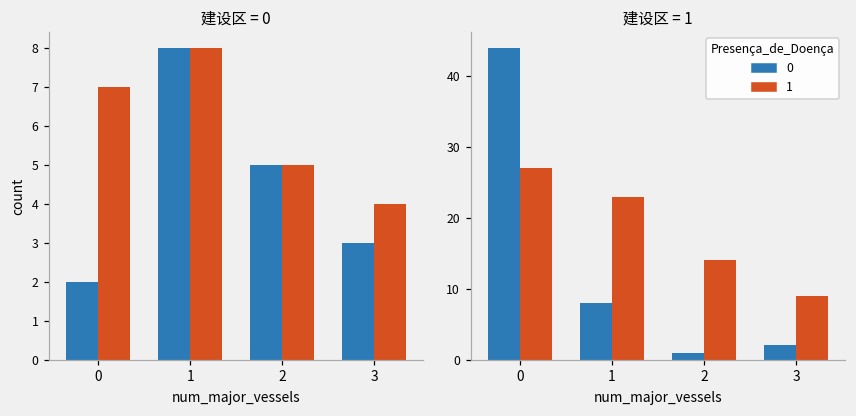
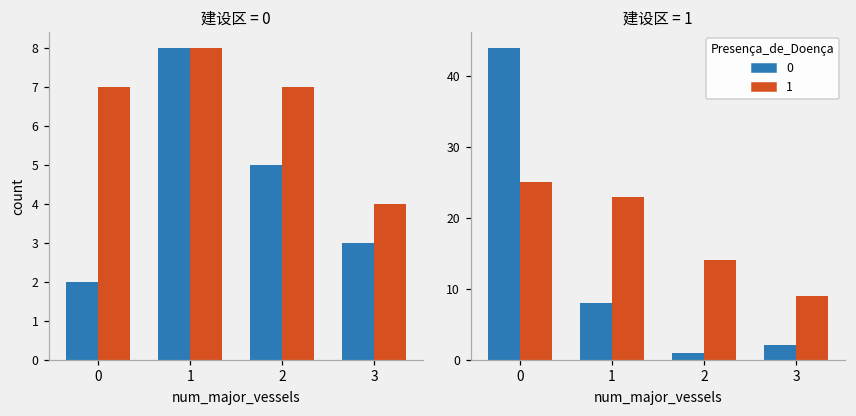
建设区 = 0, 1, 2: 5 -> 7
建设区 = 1, 1, 0: 27 -> 25
